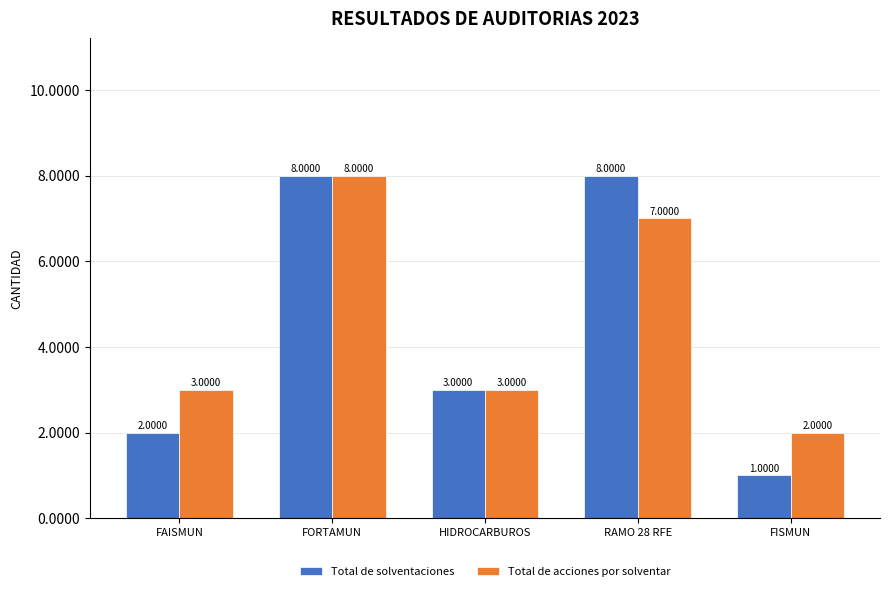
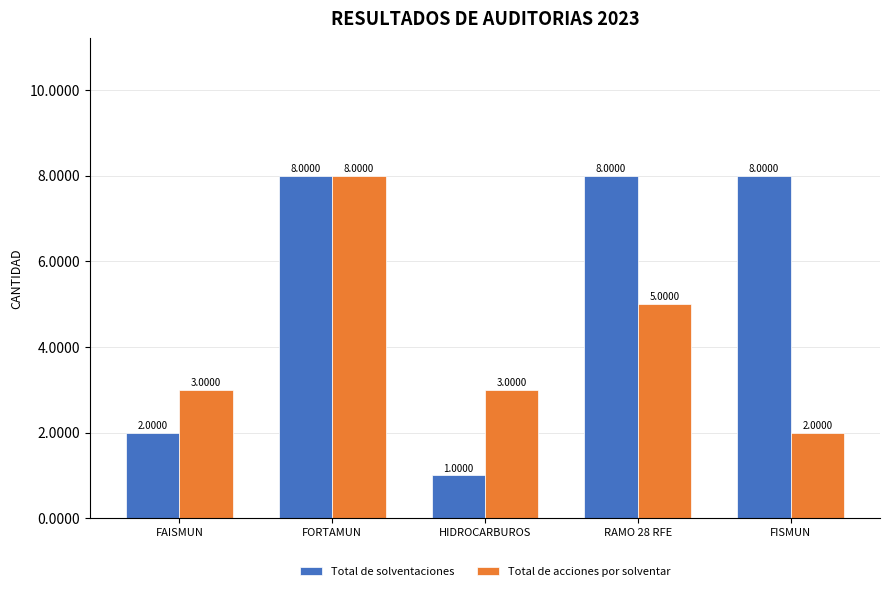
Total de solventaciones, HIDROCARBUROS: 3.0000 -> 1.0000
Total de acciones por solventar, RAMO 28 RFE: 7.0000 -> 5.0000
Total de solventaciones, FISMUN: 1.0000 -> 8.0000
